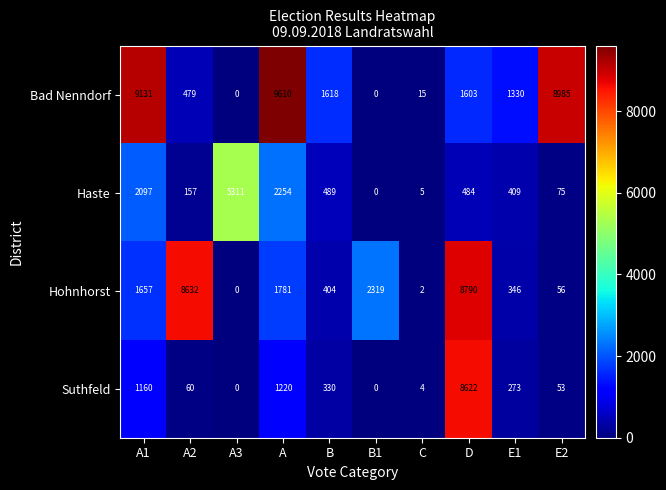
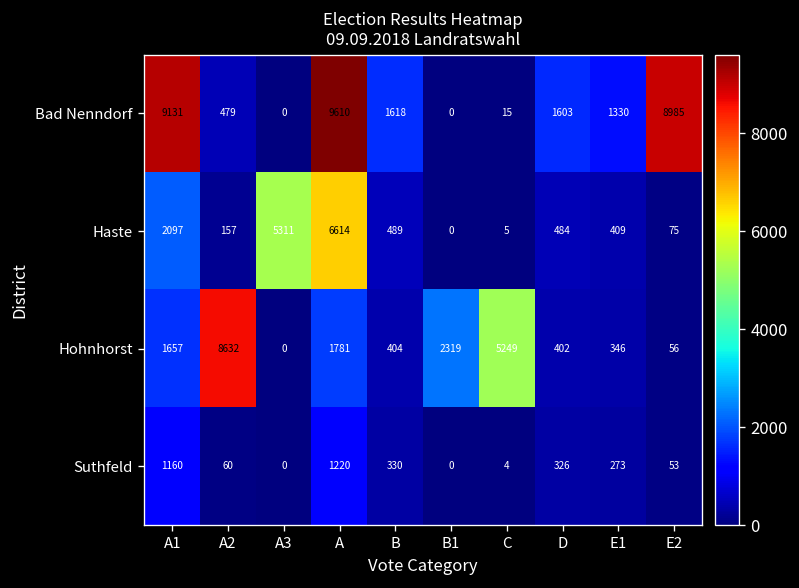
Haste, A: 2254 -> 6614
Hohnhorst, C: 2 -> 5249
Hohnhorst, D: 8790 -> 402
Suthfeld, D: 8622 -> 326
